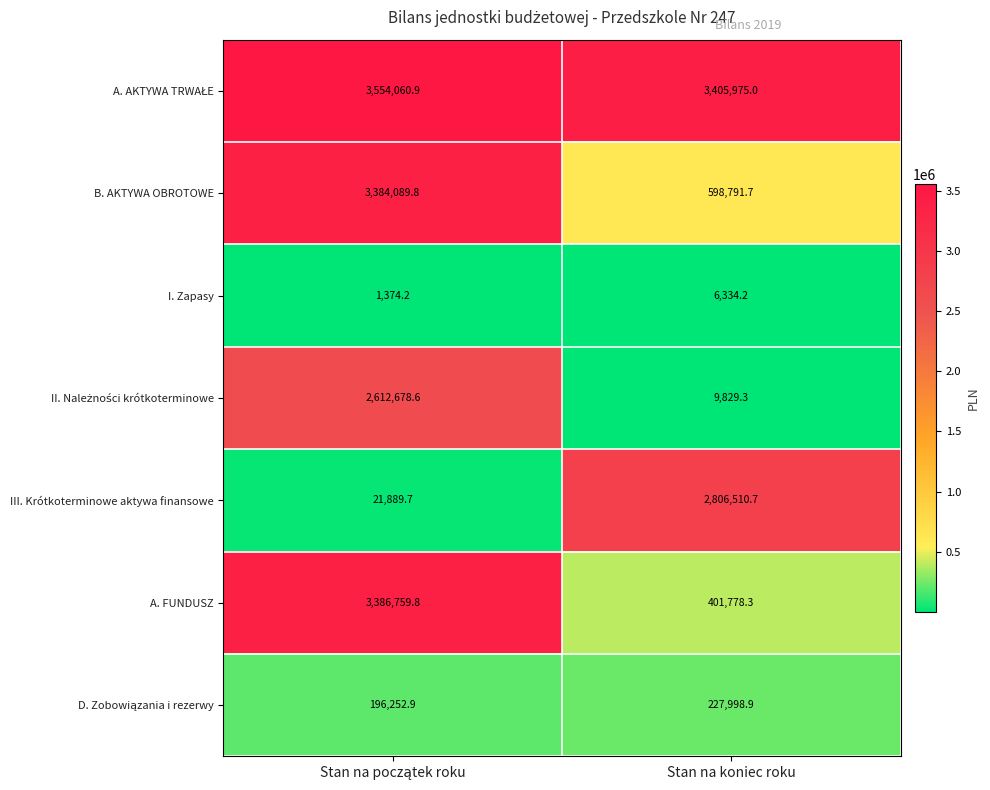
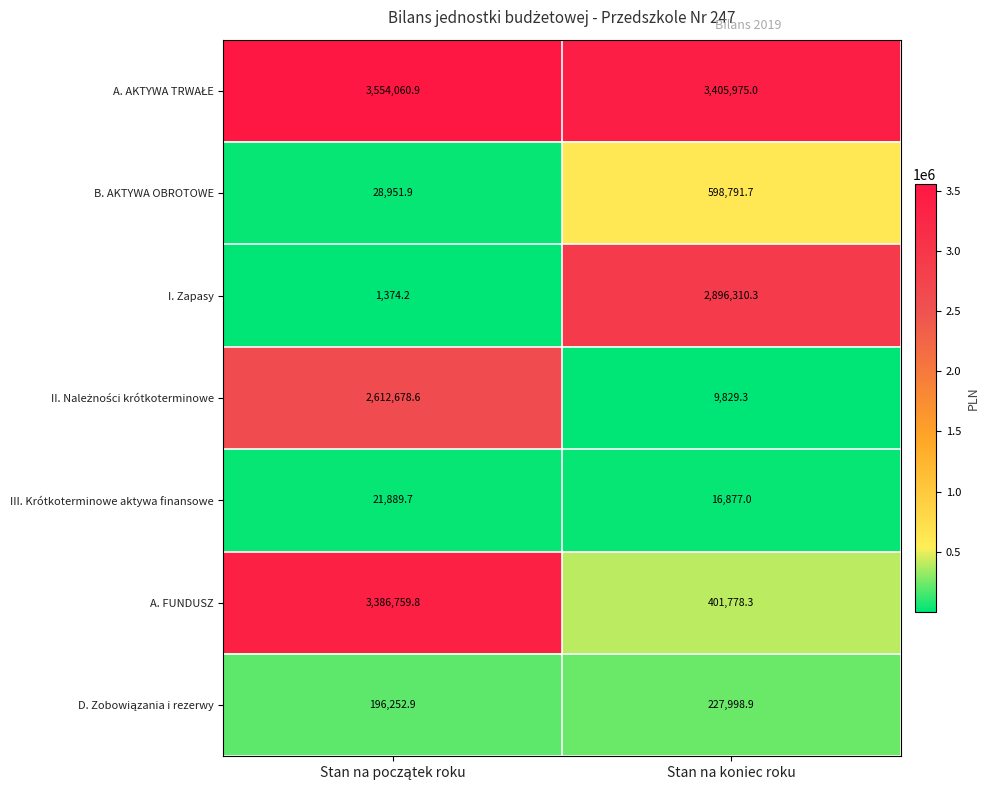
B. AKTYWA OBROTOWE, Stan na początek roku: 3,384,089.8 -> 28,951.9
I. Zapasy, Stan na koniec roku: 6,334.2 -> 2,896,310.3
III. Krótkoterminowe aktywa finansowe, Stan na koniec roku: 2,806,510.7 -> 16,877.0
